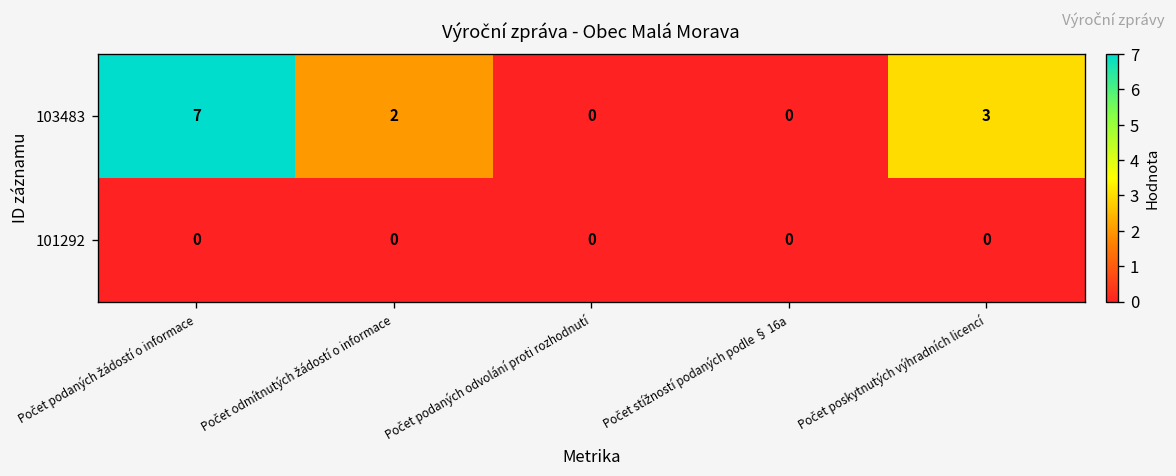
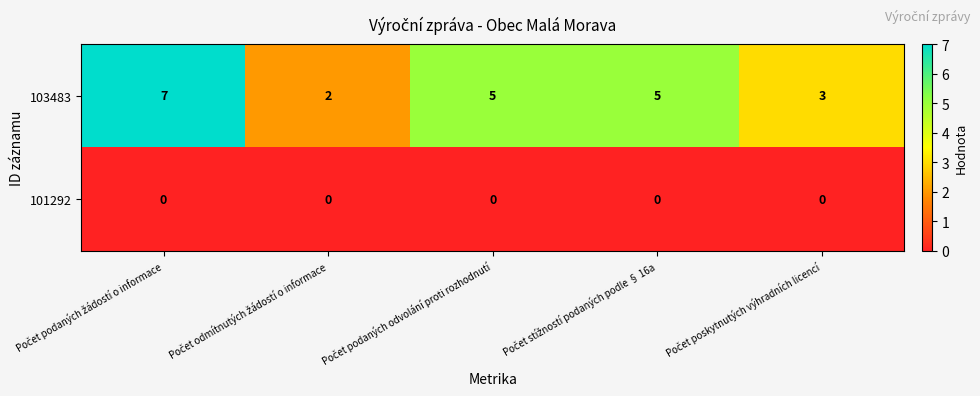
103483, Počet podaných odvolání proti rozhodnutí: 0 -> 5
103483, Počet stížností podaných podle § 16a: 0 -> 5
